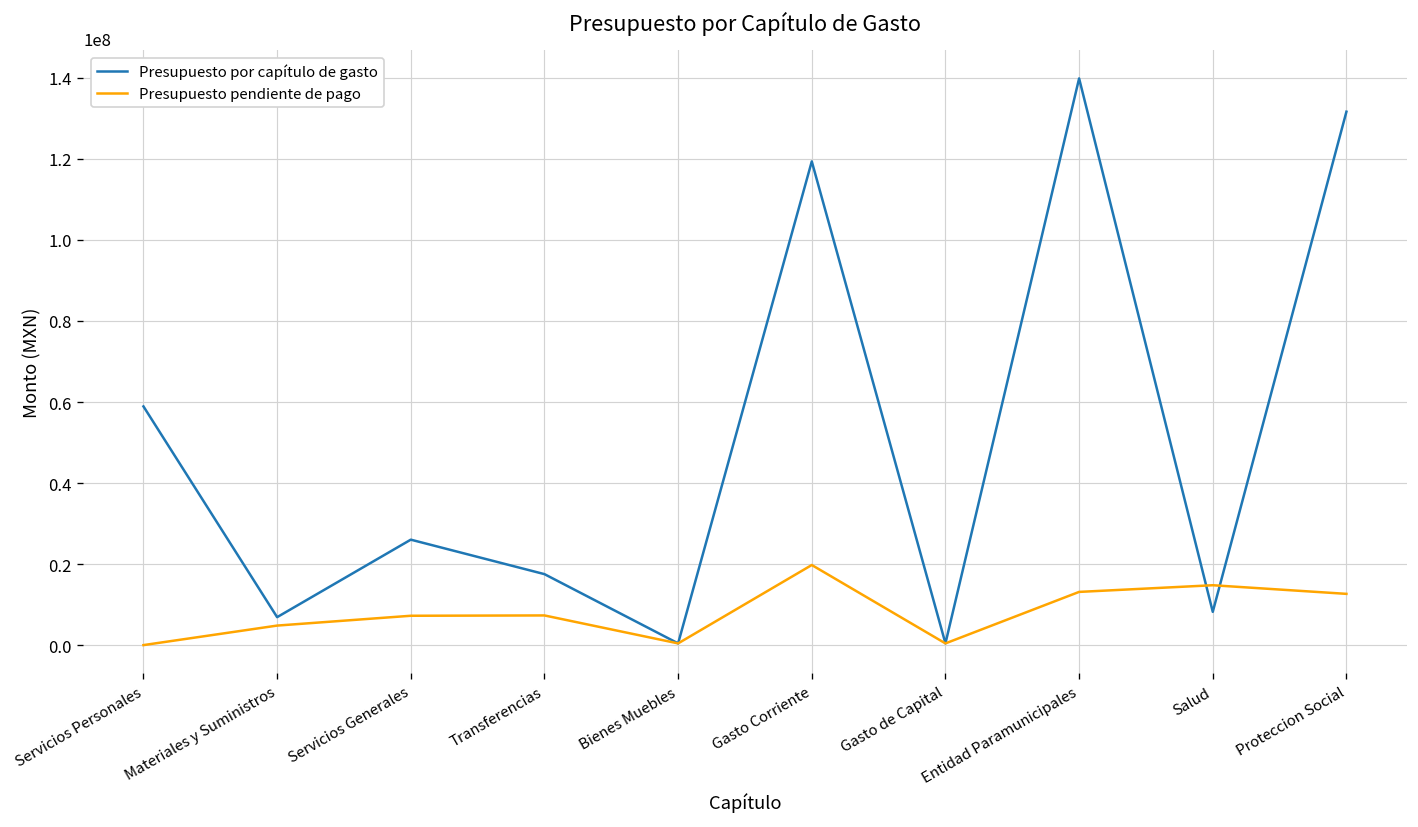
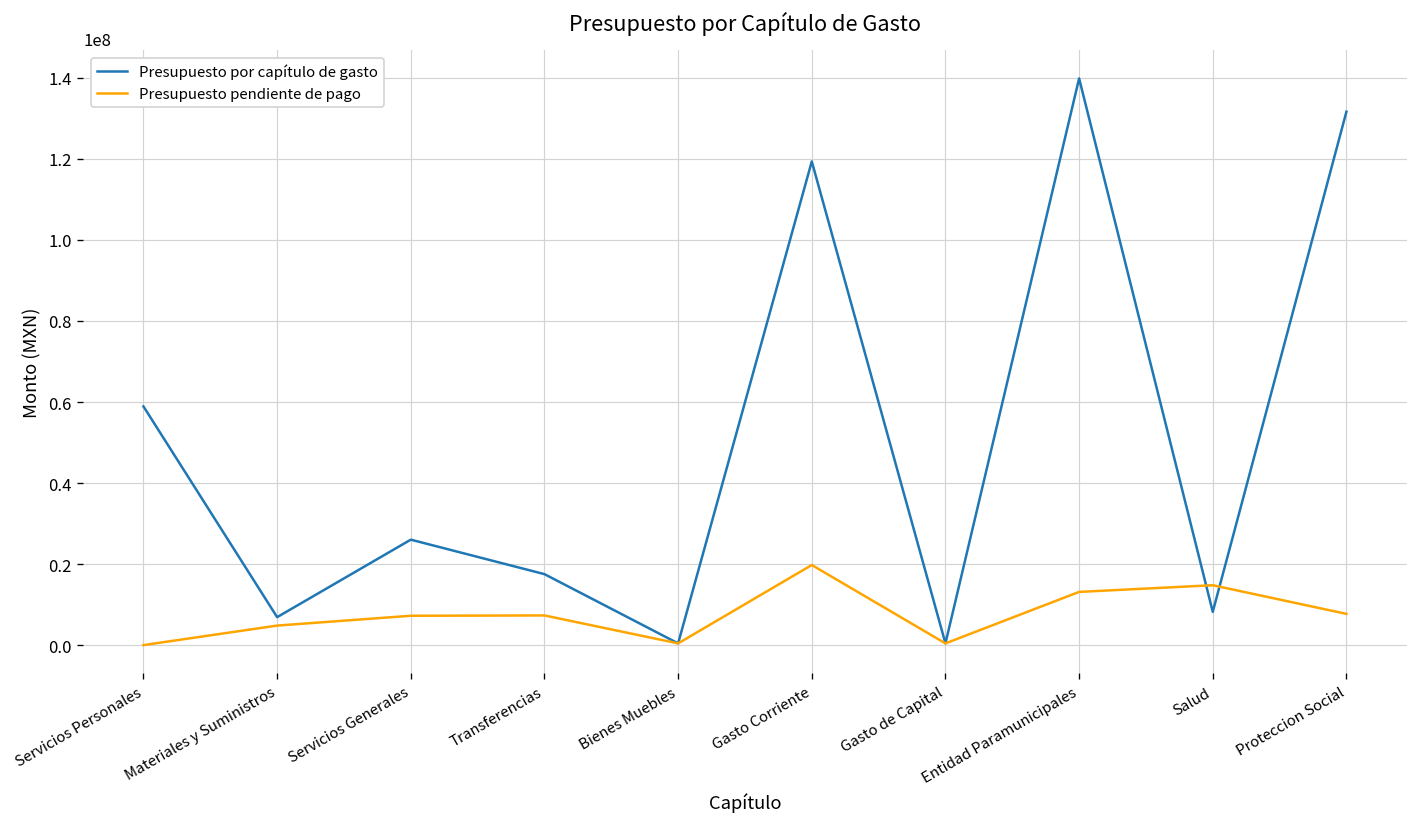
Presupuesto pendiente de pago, Proteccion Social: 13000000 -> 8000000
